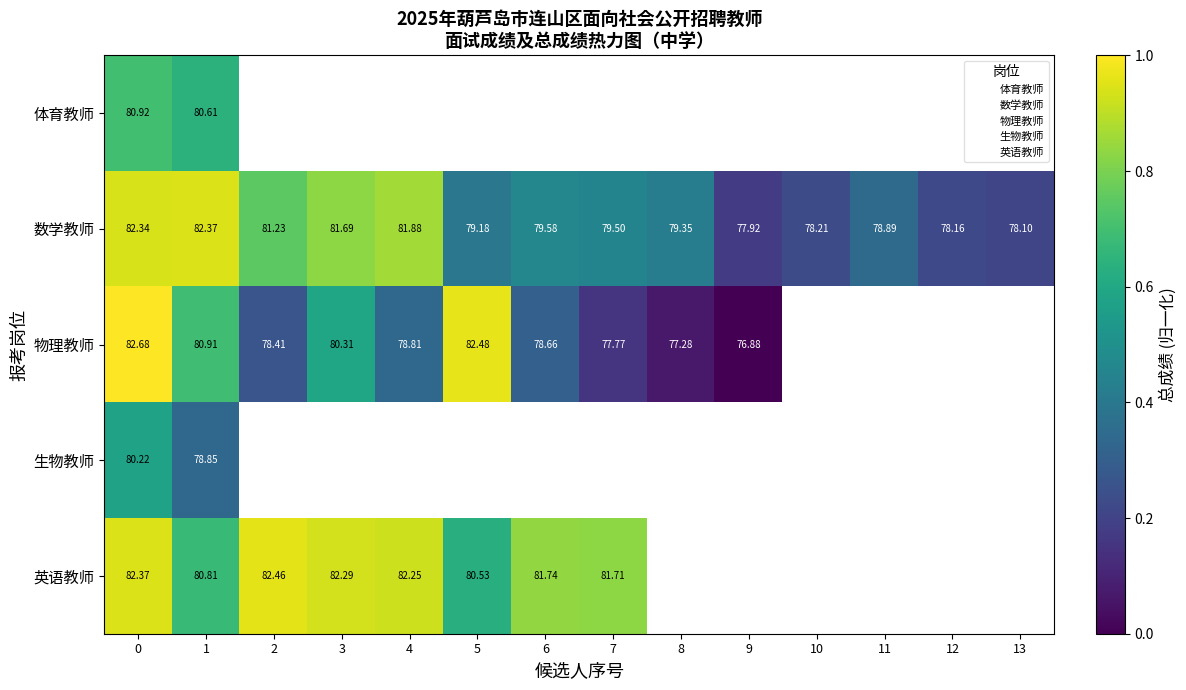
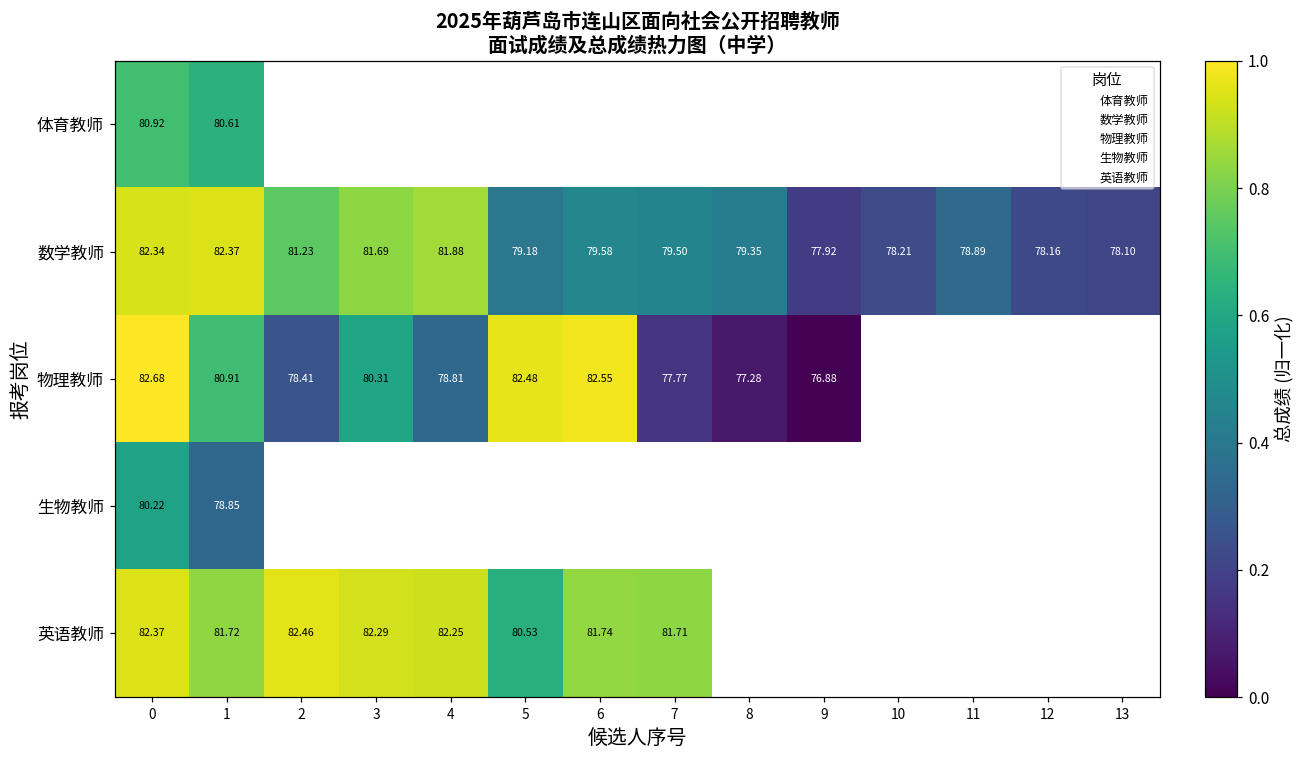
物理教师, 6: 78.66 -> 82.55
英语教师, 1: 80.81 -> 81.72
